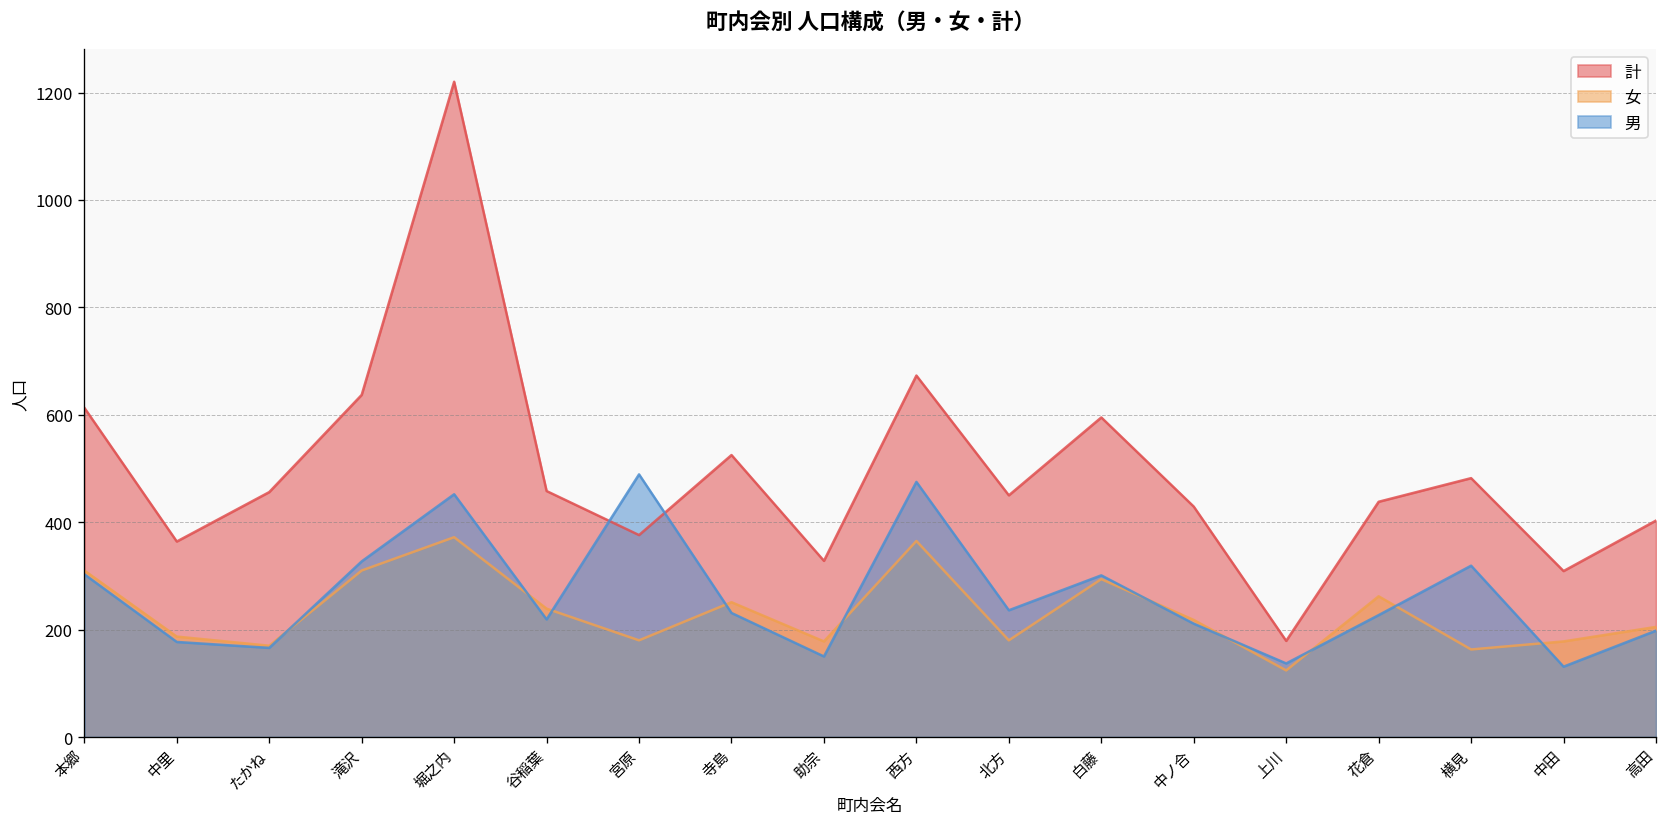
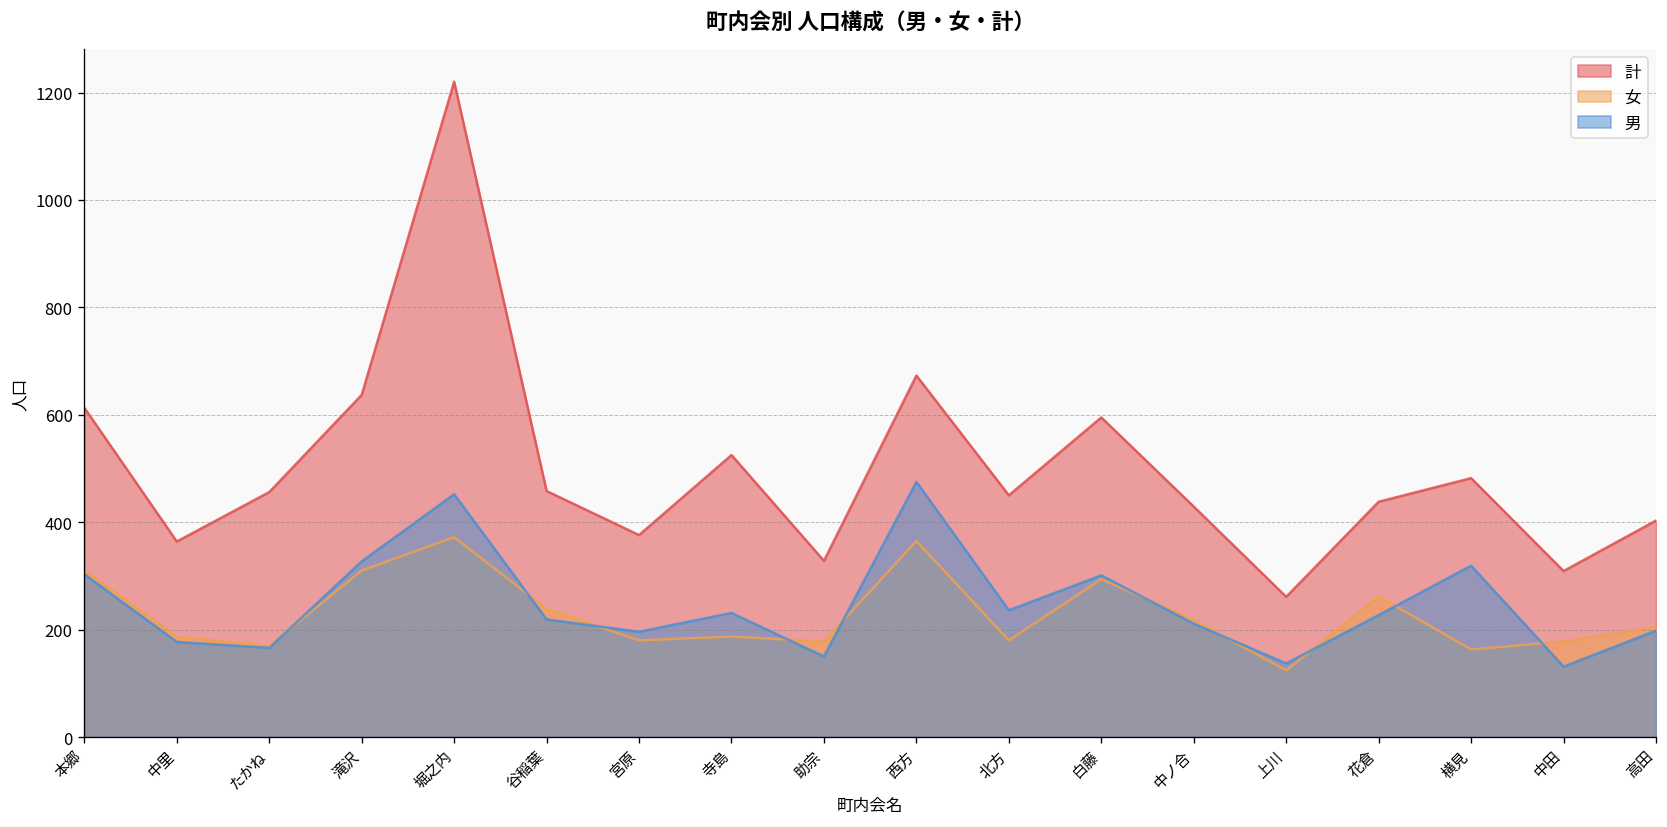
男, 宮原: 490 -> 200
女, 寺島: 250 -> 190
計, 上川: 180 -> 260
